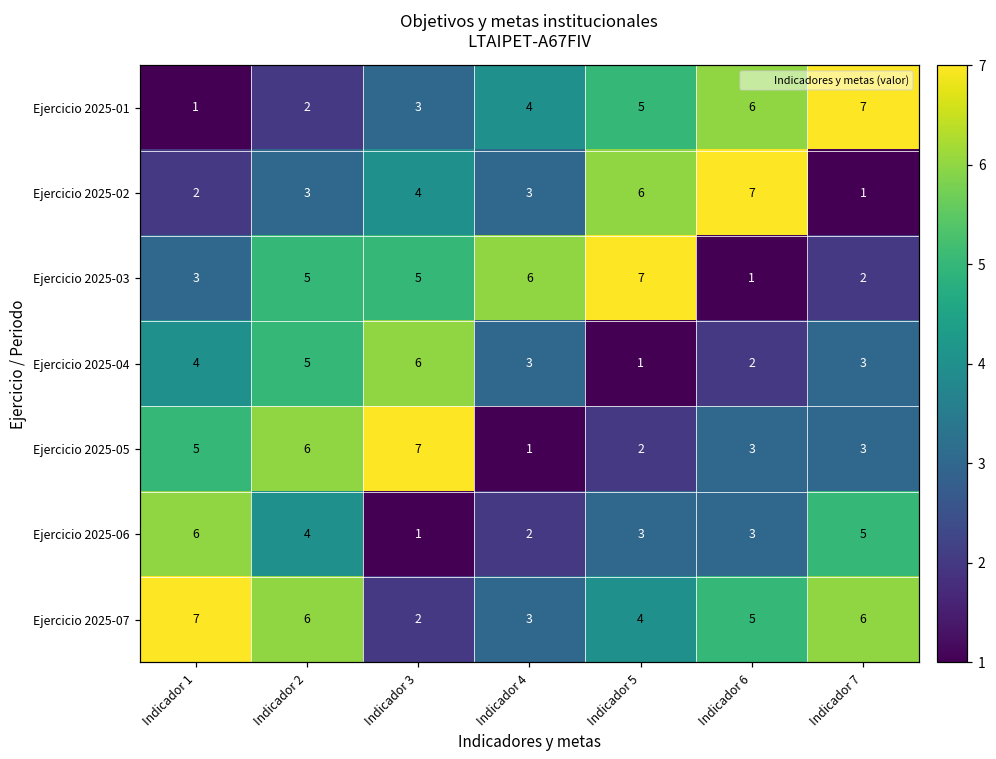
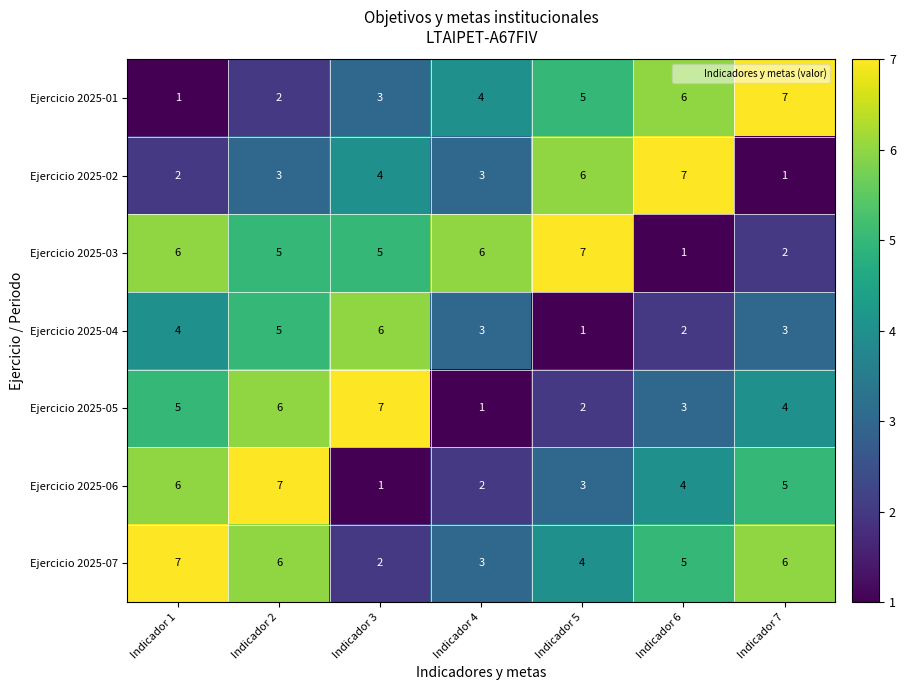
Ejercicio 2025-03, Indicador 1: 3 -> 6
Ejercicio 2025-05, Indicador 7: 3 -> 4
Ejercicio 2025-06, Indicador 2: 4 -> 7
Ejercicio 2025-06, Indicador 6: 3 -> 4
